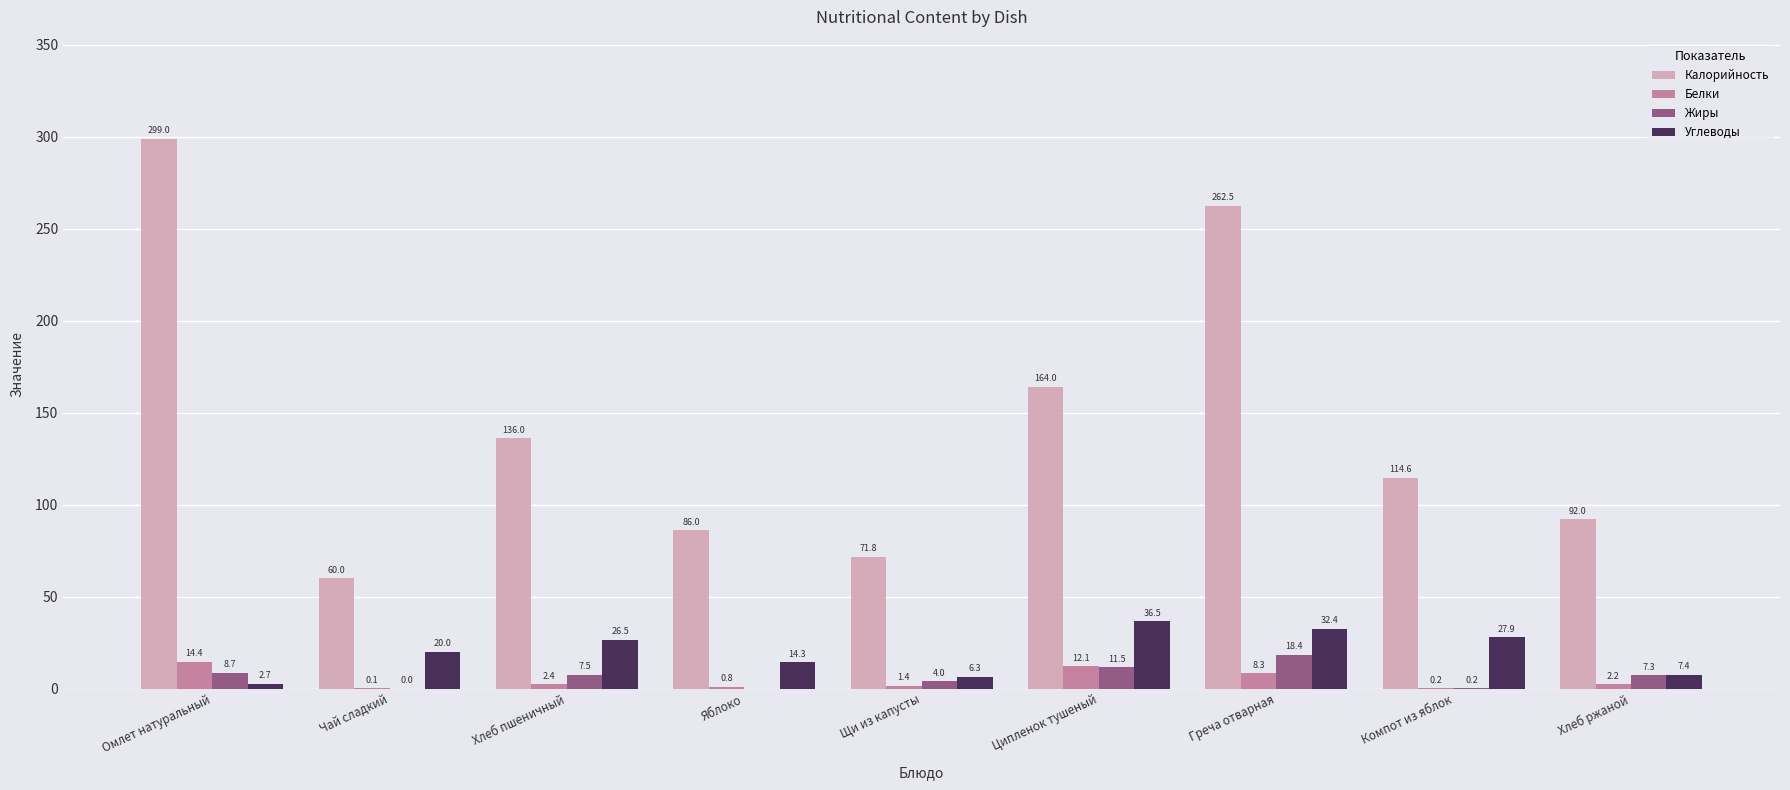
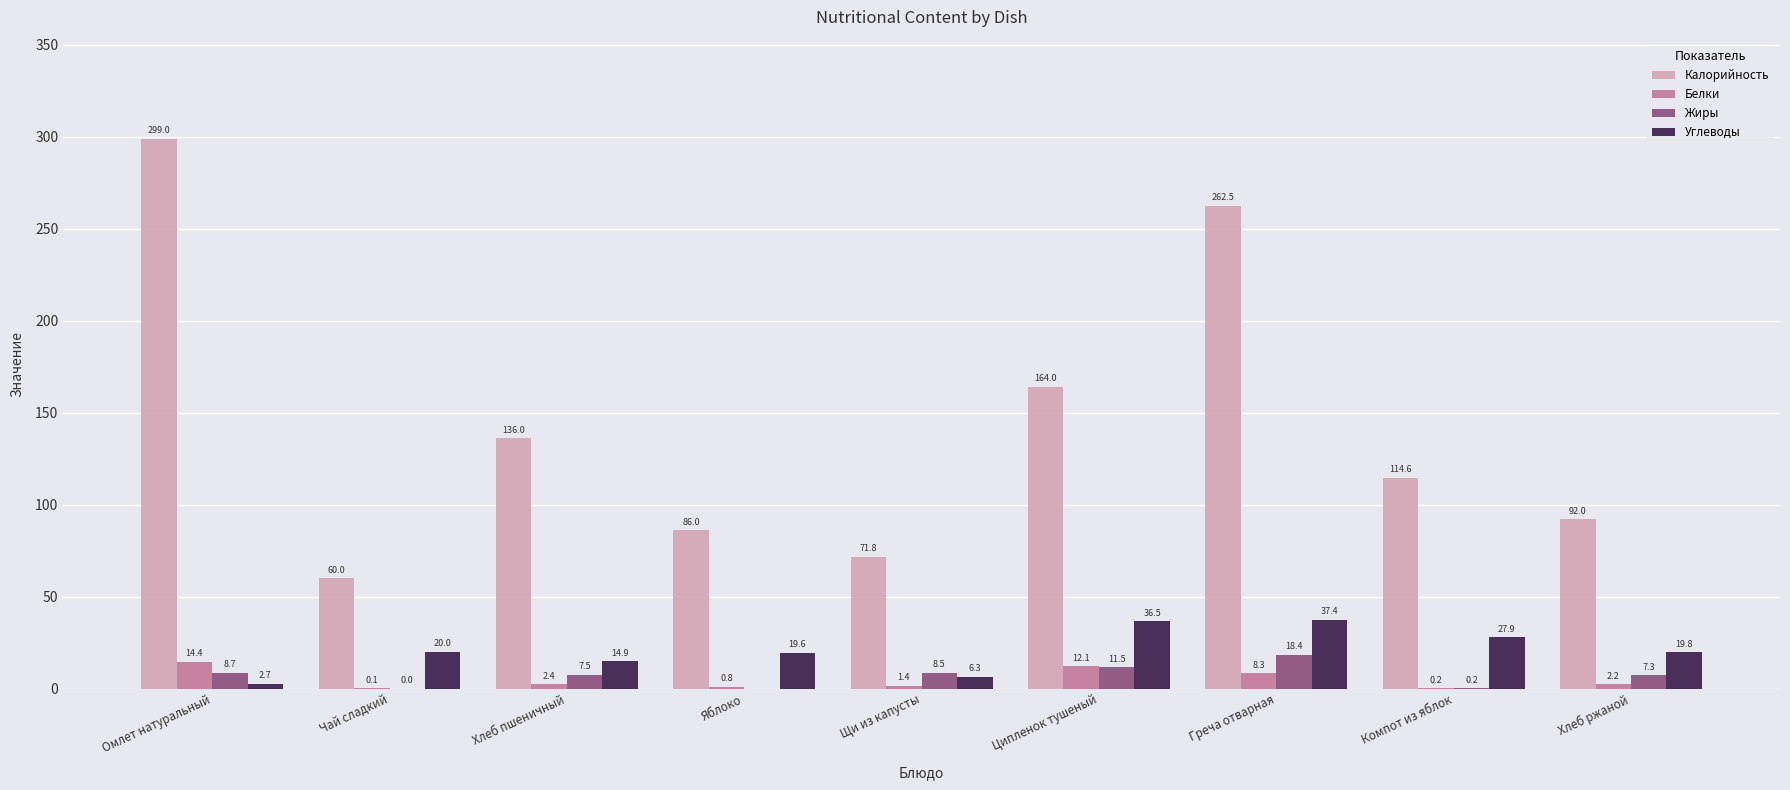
Углеводы, Хлеб пшеничный: 26.5 -> 14.9
Углеводы, Яблоко: 14.3 -> 19.6
Жиры, Щи из капусты: 4.0 -> 8.5
Углеводы, Греча отварная: 32.4 -> 37.4
Углеводы, Хлеб ржаной: 7.4 -> 19.8
